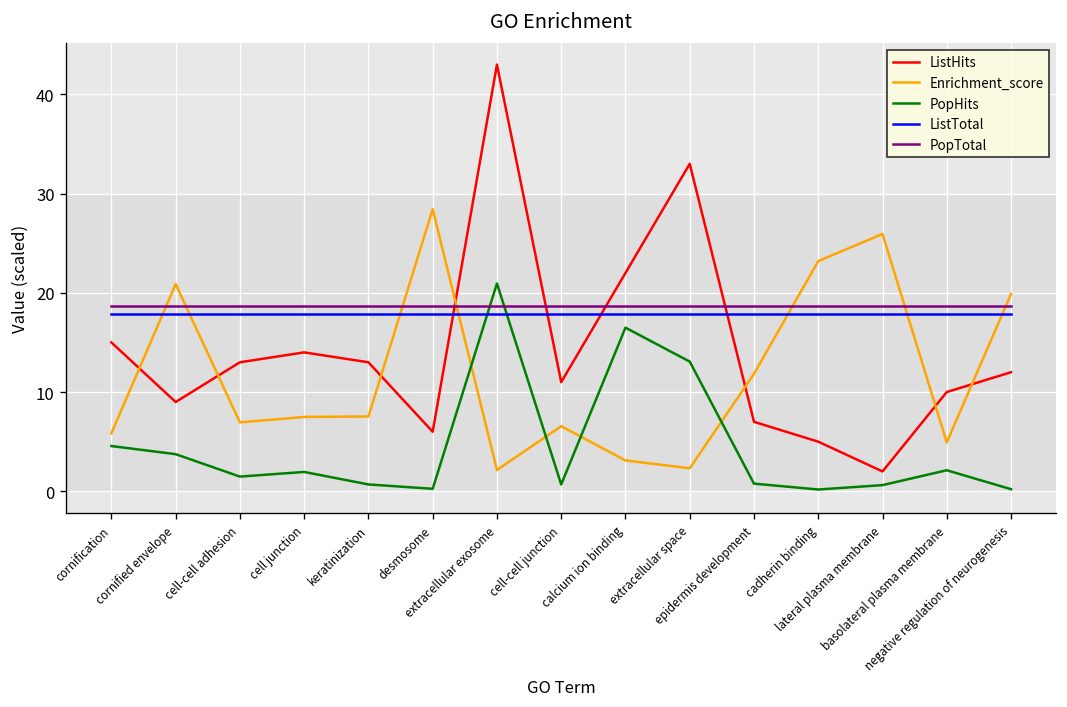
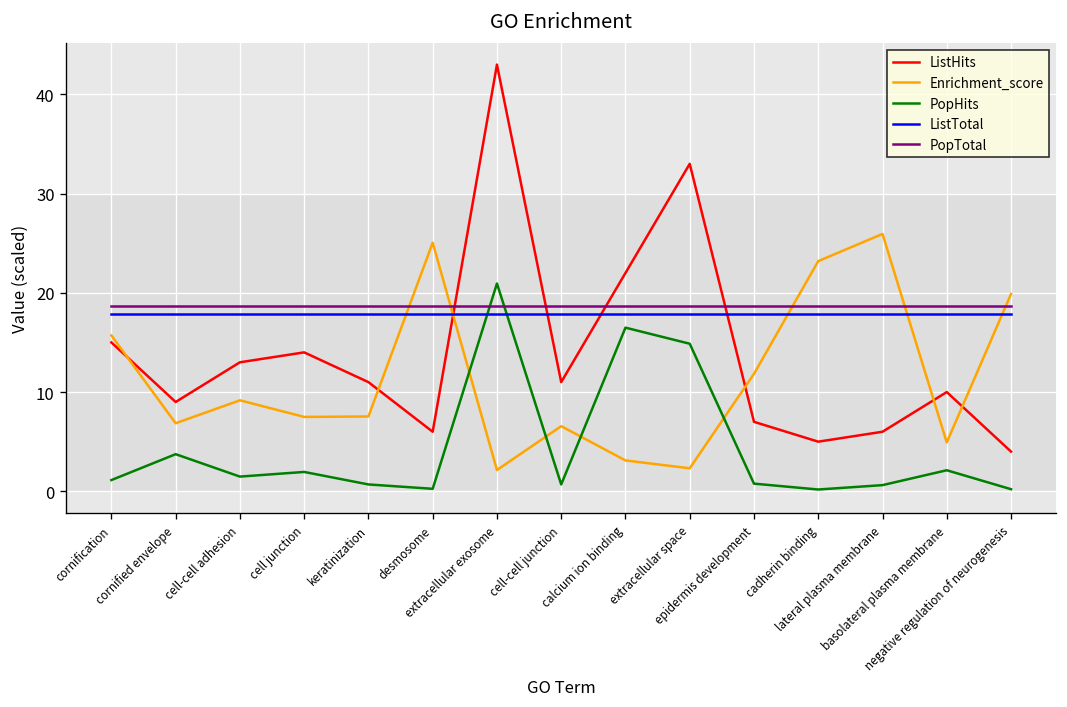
Enrichment_score, cornification: 6 -> 16
PopHits, cornification: 5 -> 1
Enrichment_score, cornified envelope: 21 -> 7
Enrichment_score, cell-cell adhesion: 7 -> 9
ListHits, keratinization: 13 -> 11
Enrichment_score, desmosome: 28 -> 25
PopHits, extracellular space: 13 -> 15
ListHits, lateral plasma membrane: 2 -> 6
ListHits, negative regulation of neurogenesis: 12 -> 4
